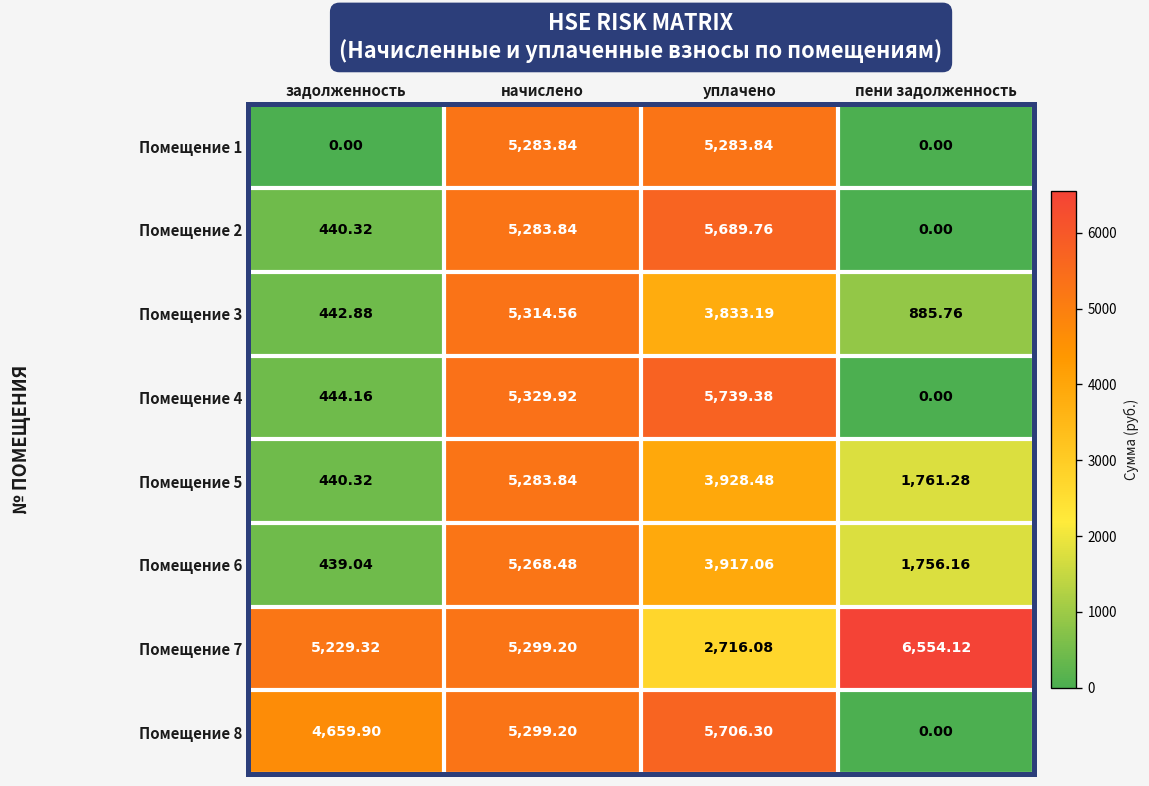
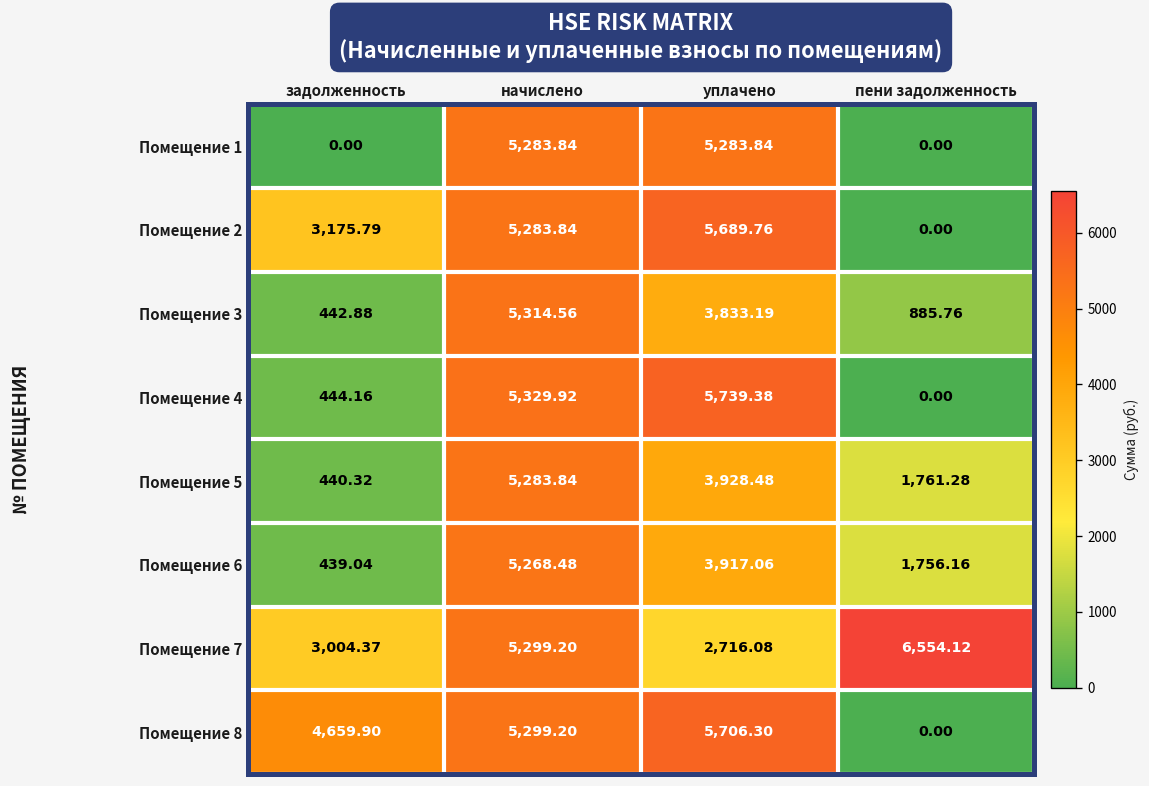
Помещение 2, задолженность: 440.32 -> 3,175.79
Помещение 7, задолженность: 5,229.32 -> 3,004.37
